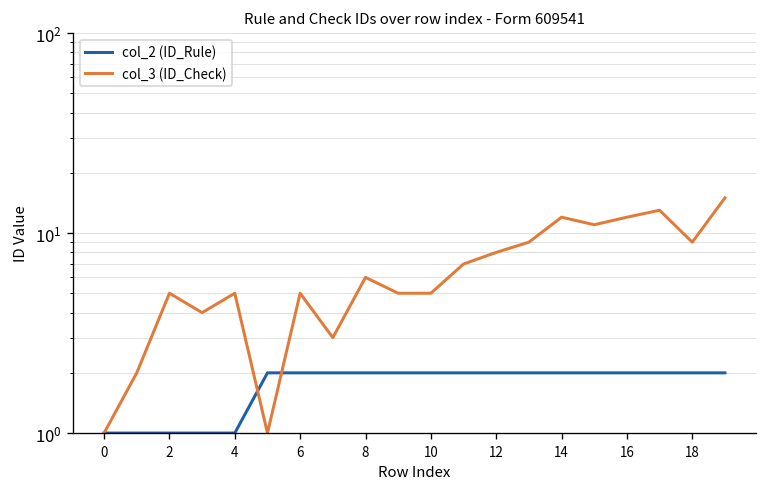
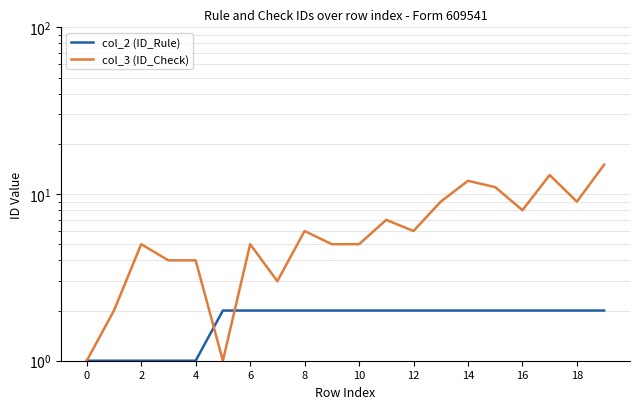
col_3 (ID_Check), 4: 5.0 -> 4.0
col_3 (ID_Check), 12: 8 -> 6.0
col_3 (ID_Check), 16: 12 -> 8
